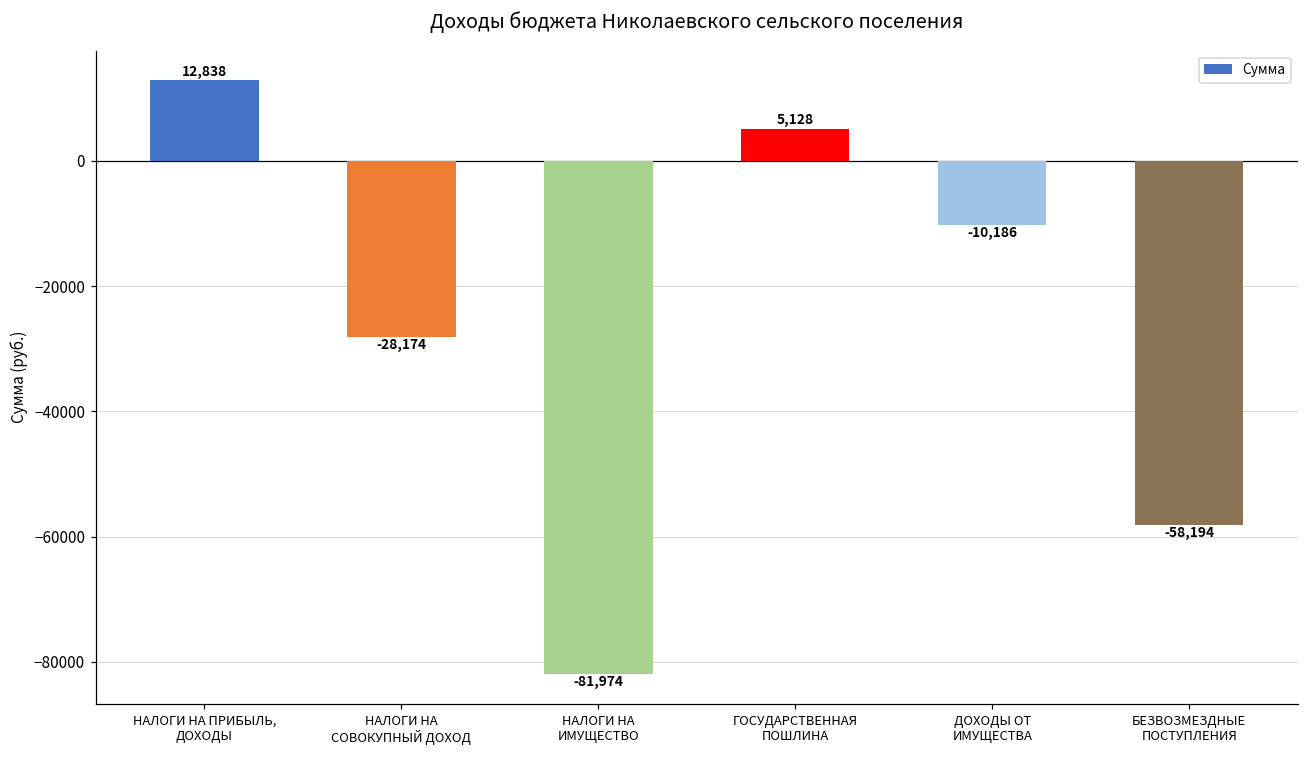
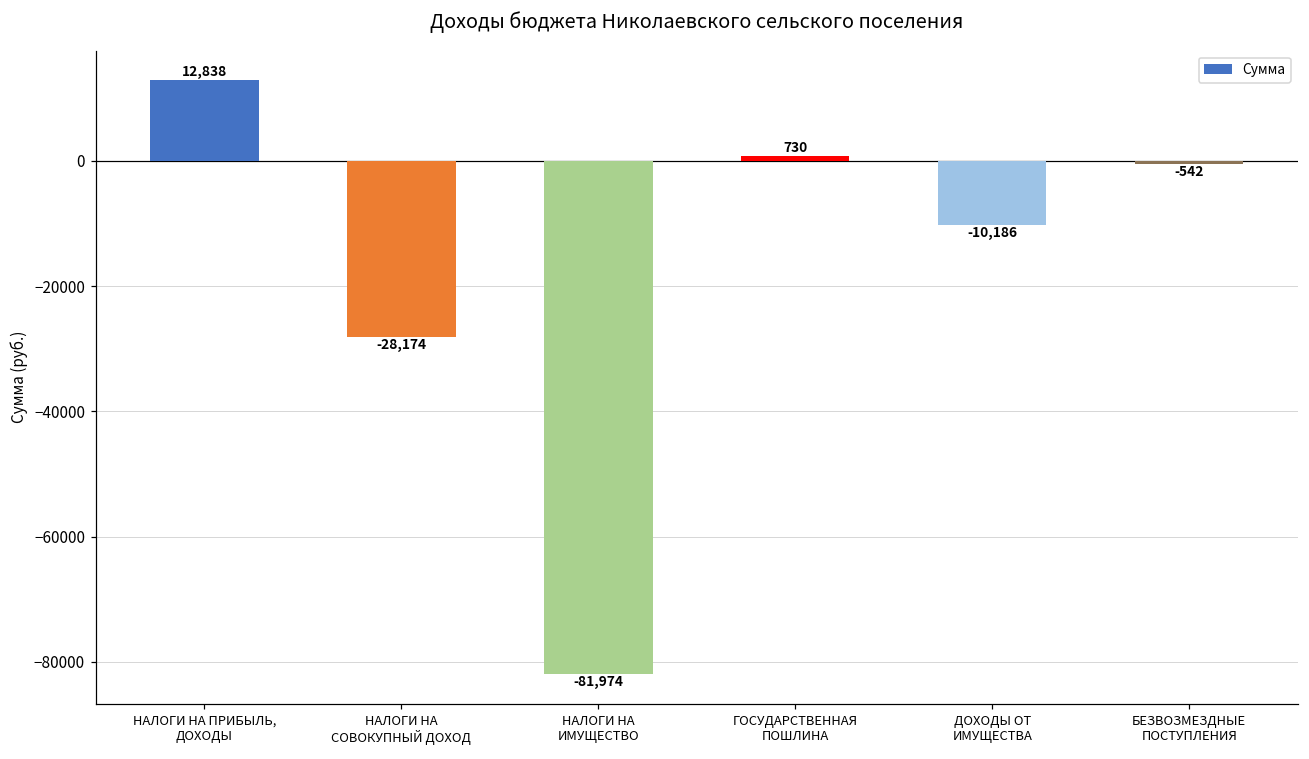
ГОСУДАРСТВЕННАЯ ПОШЛИНА: 5,128 -> 730
БЕЗВОЗМЕЗДНЫЕ ПОСТУПЛЕНИЯ: -58,194 -> -542
